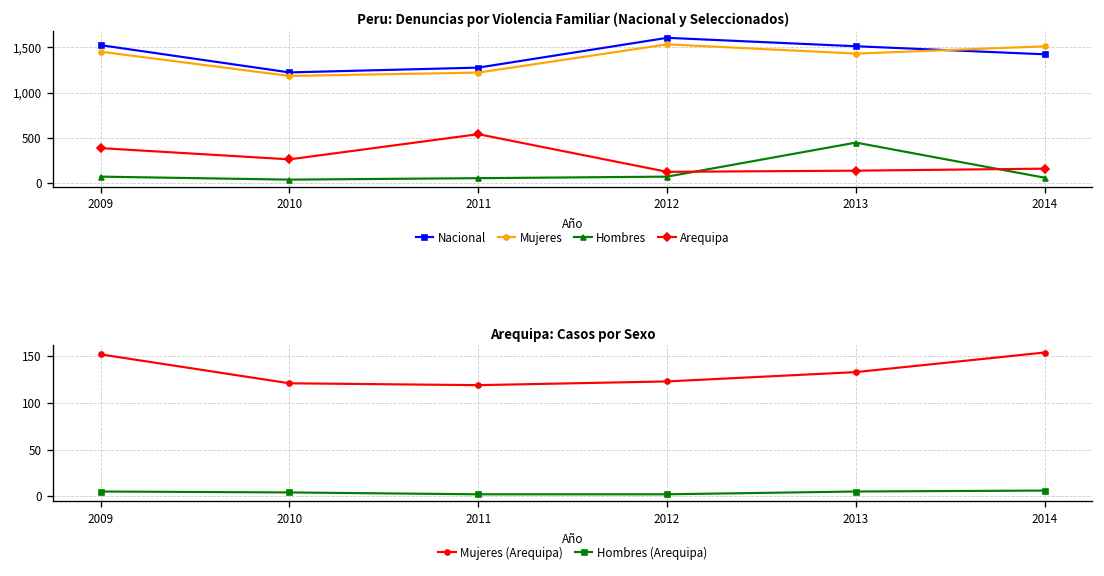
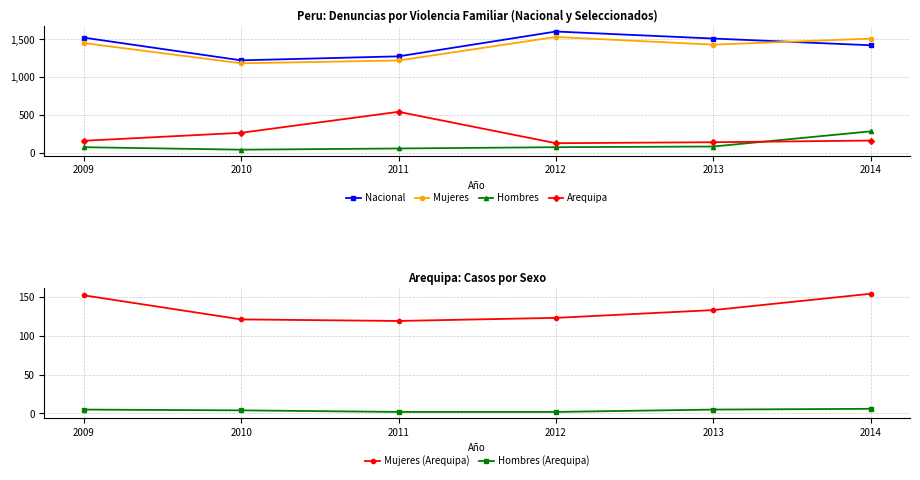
Peru: Denuncias por Violencia Familiar (Nacional y Seleccionados), Arequipa, 2009: 400 -> 200
Peru: Denuncias por Violencia Familiar (Nacional y Seleccionados), Hombres, 2013: 400 -> 100
Peru: Denuncias por Violencia Familiar (Nacional y Seleccionados), Hombres, 2014: 100 -> 300
